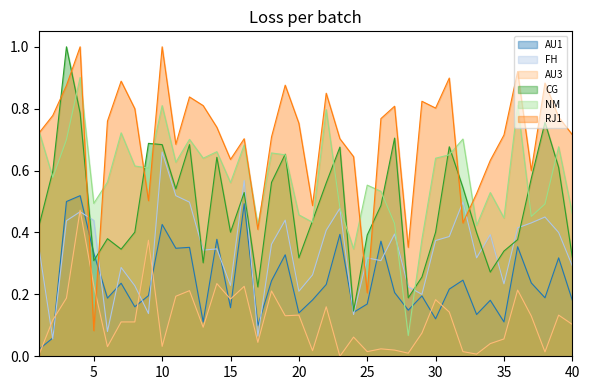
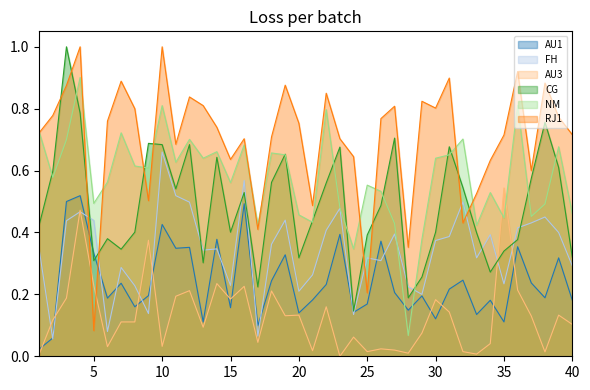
AU3, 35: 0.06 -> 0.54
